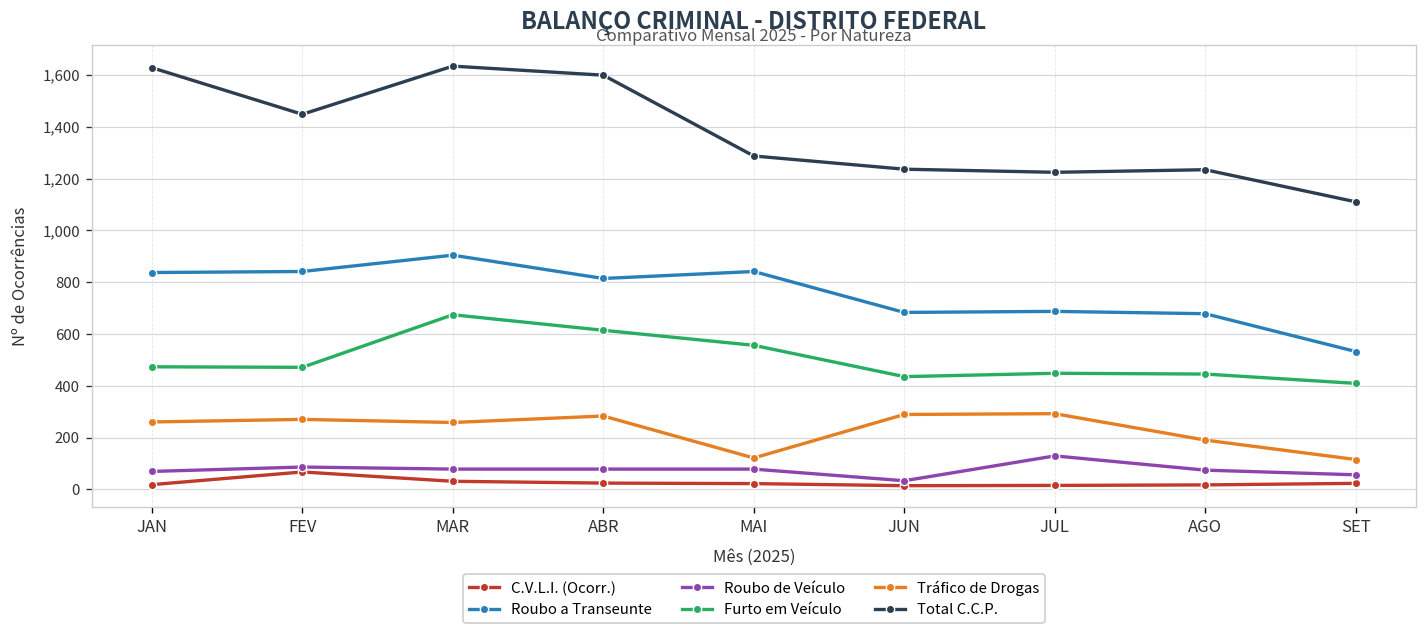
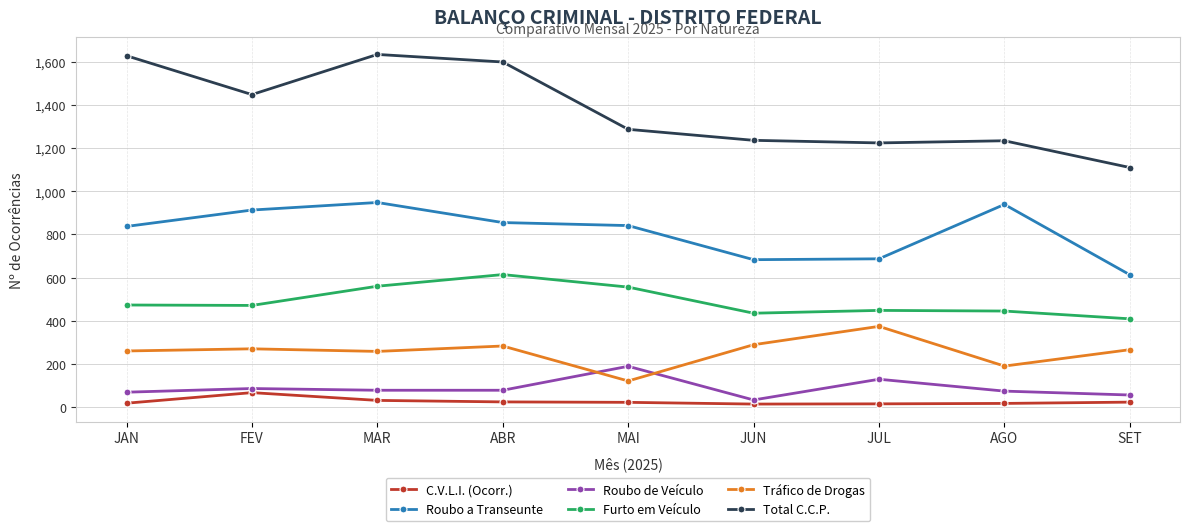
Roubo a Transeunte, FEV: 840 -> 910
Roubo a Transeunte, MAR: 900 -> 950
Furto em Veículo, MAR: 670 -> 560
Roubo a Transeunte, ABR: 810 -> 860
Roubo de Veículo, MAI: 80 -> 190
Tráfico de Drogas, JUL: 290 -> 370
Roubo a Transeunte, AGO: 680 -> 940
Roubo a Transeunte, SET: 530 -> 610
Tráfico de Drogas, SET: 120 -> 270
